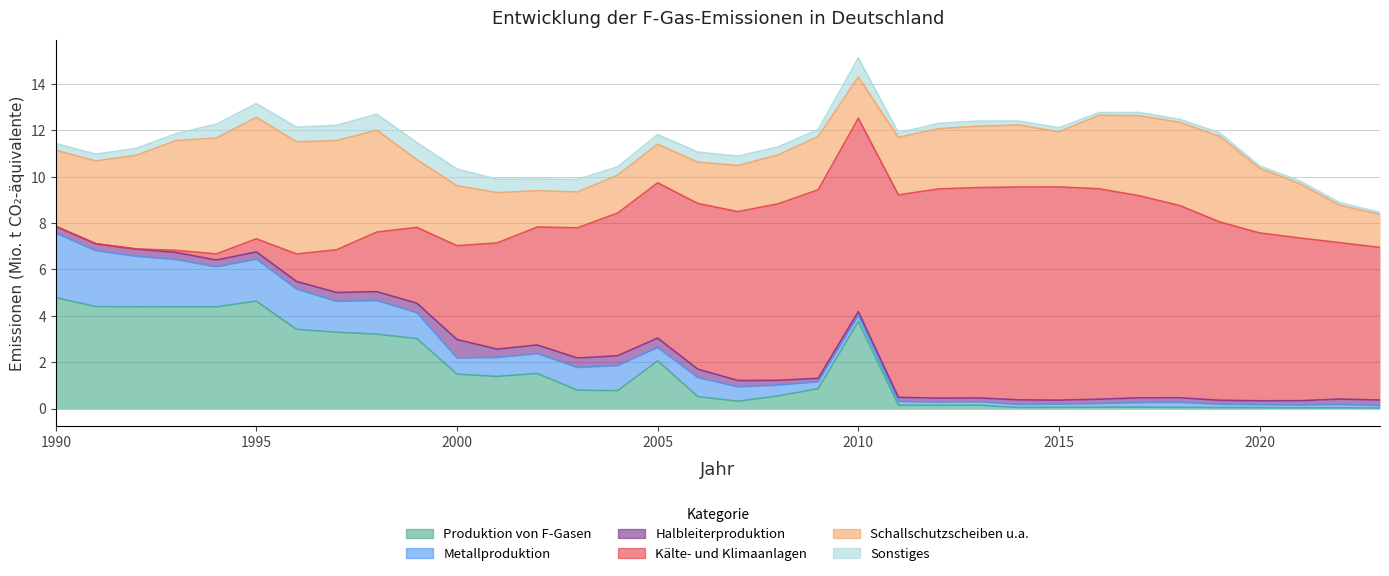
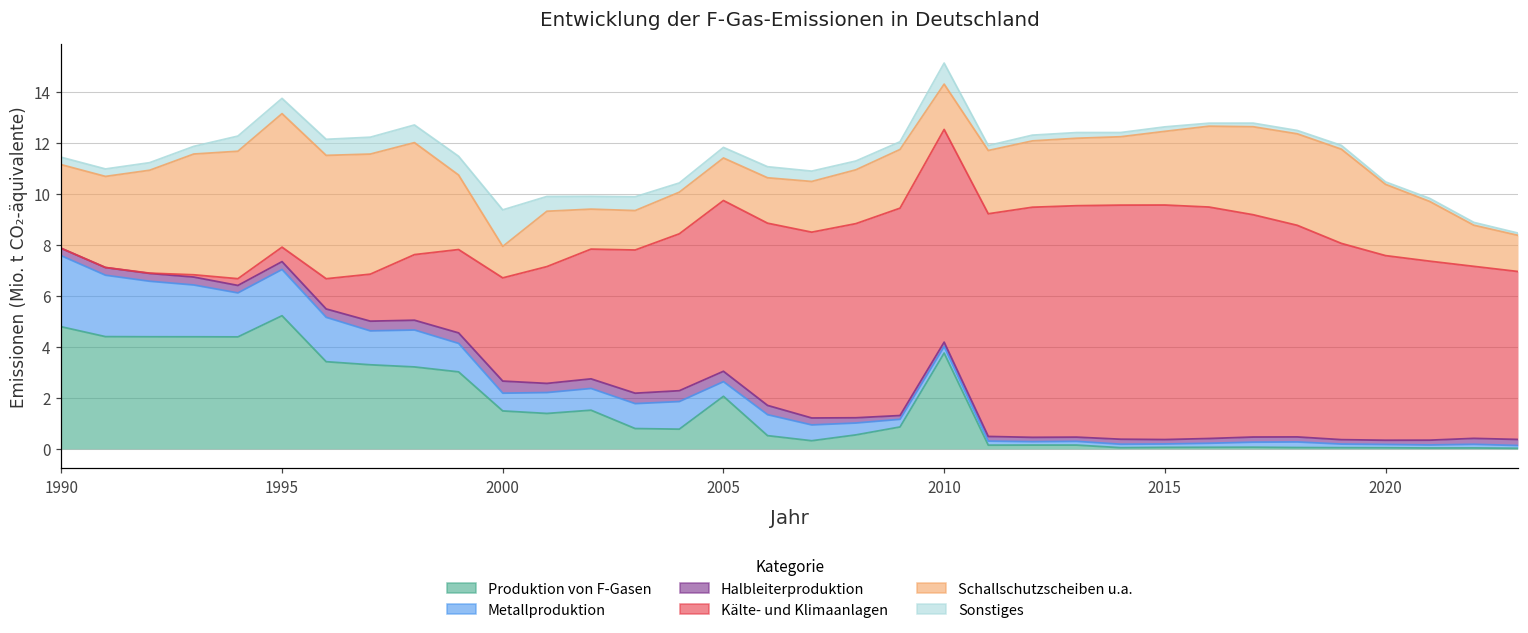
Produktion von F-Gasen, 1995: 4.6 -> 5.2
Halbleiterproduktion, 2000: 0.8 -> 0.5
Schallschutzscheiben u.a., 2000: 2.6 -> 1.2
Sonstiges, 2000: 0.7 -> 1.4
Schallschutzscheiben u.a., 2015: 2.4 -> 2.9
